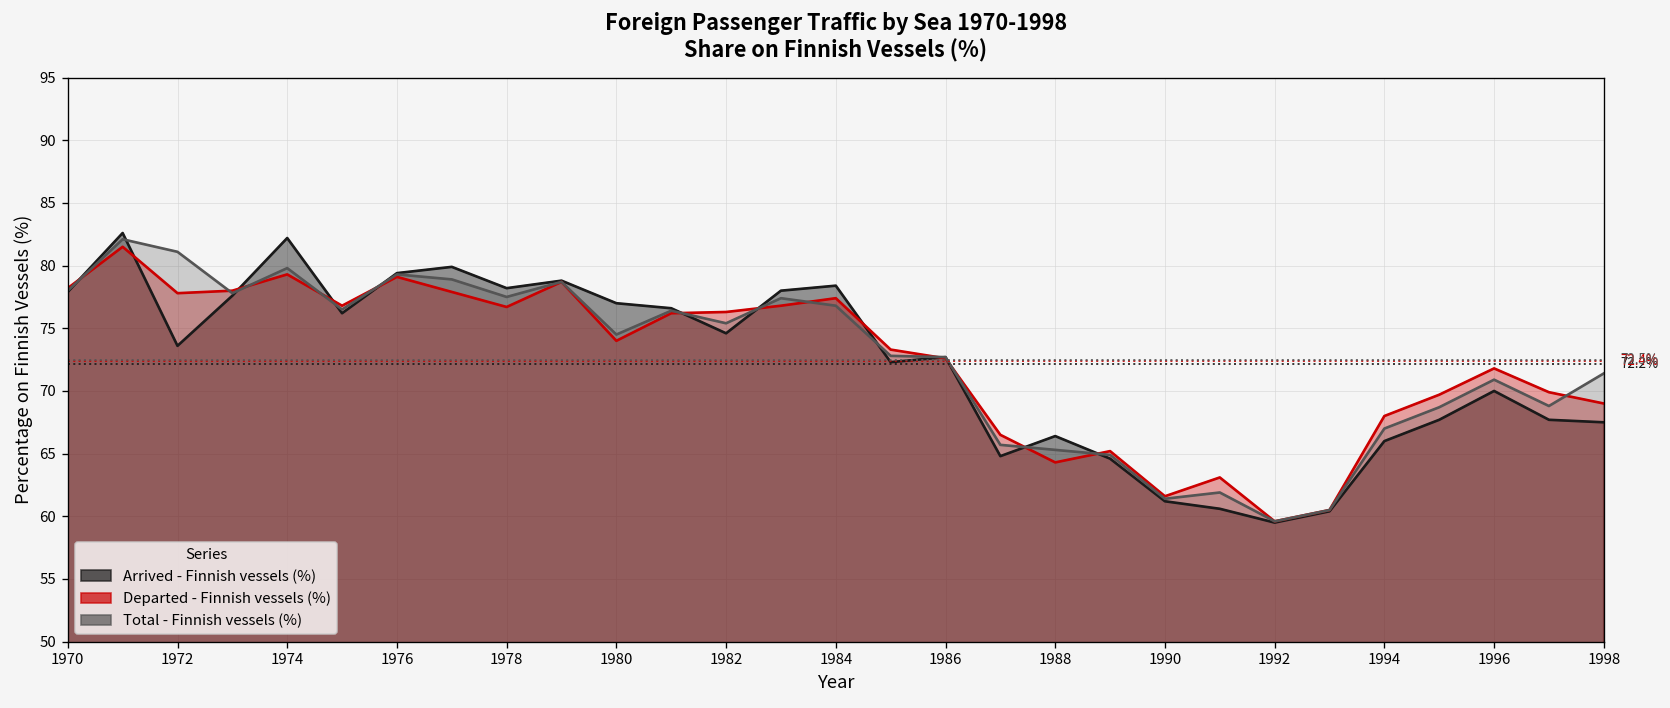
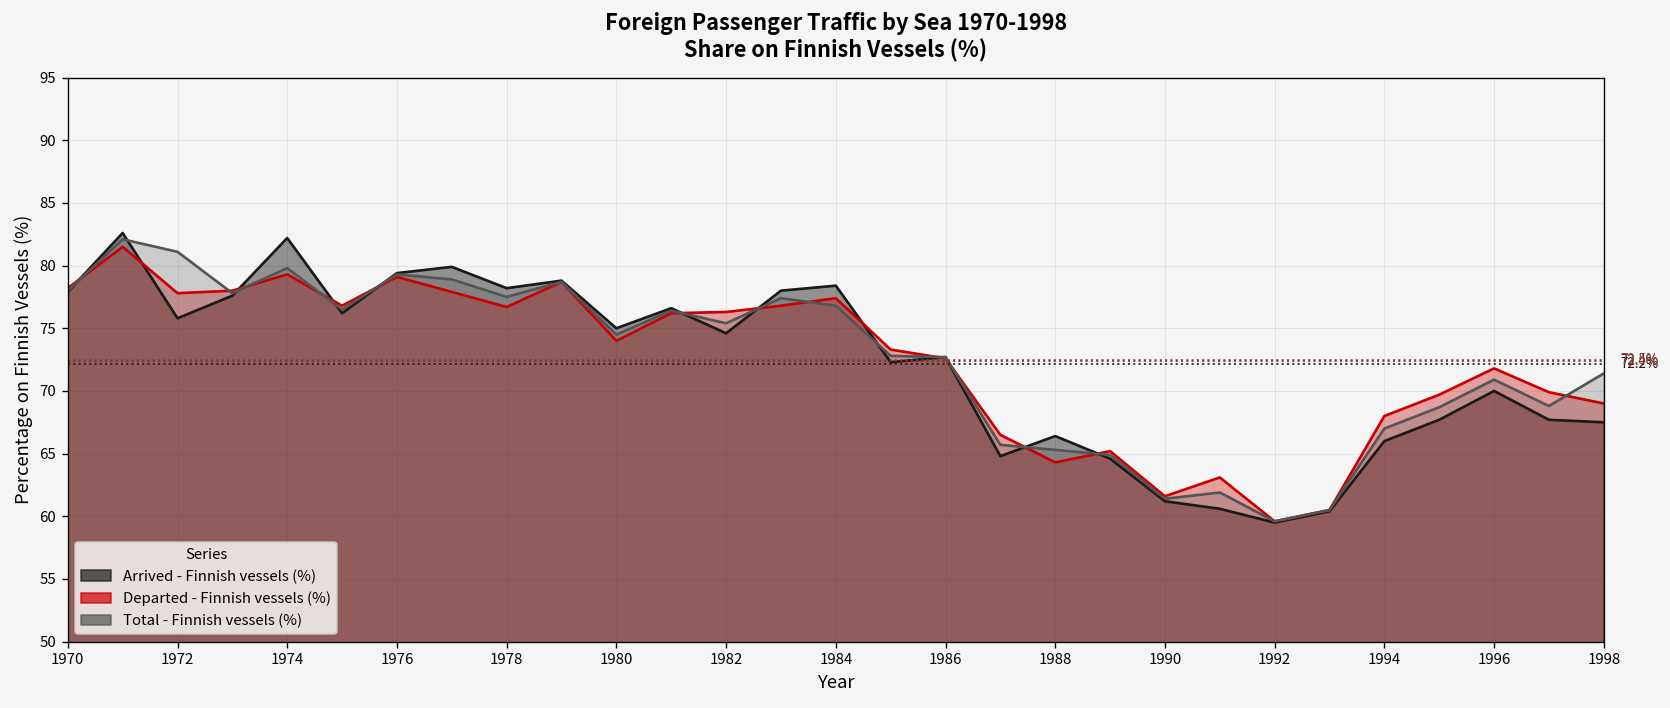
Arrived - Finnish vessels (%), 1972: 73.6 -> 75.8
Arrived - Finnish vessels (%), 1980: 77 -> 75
